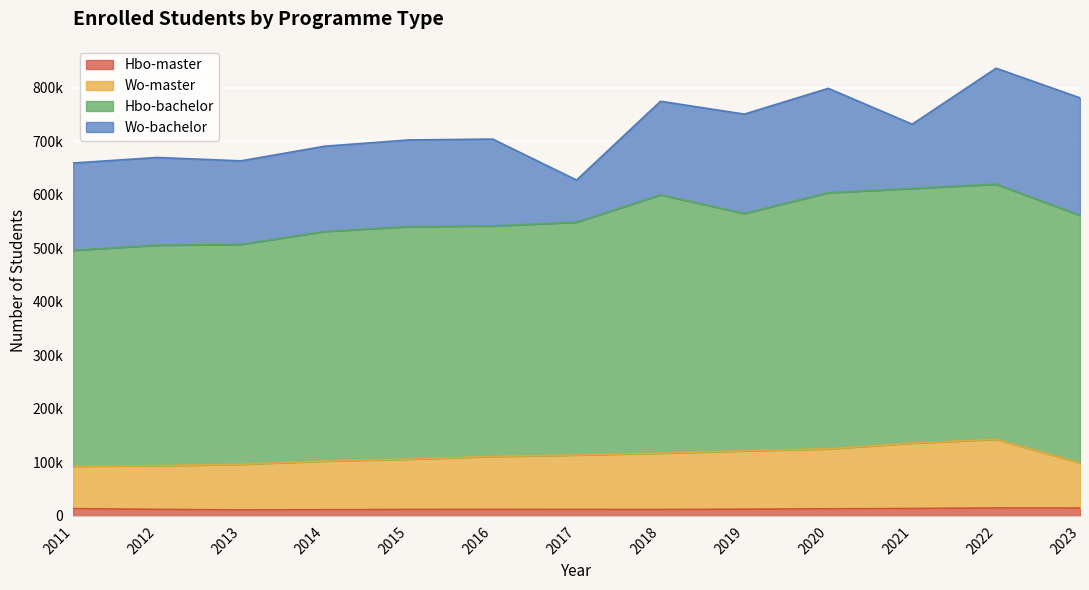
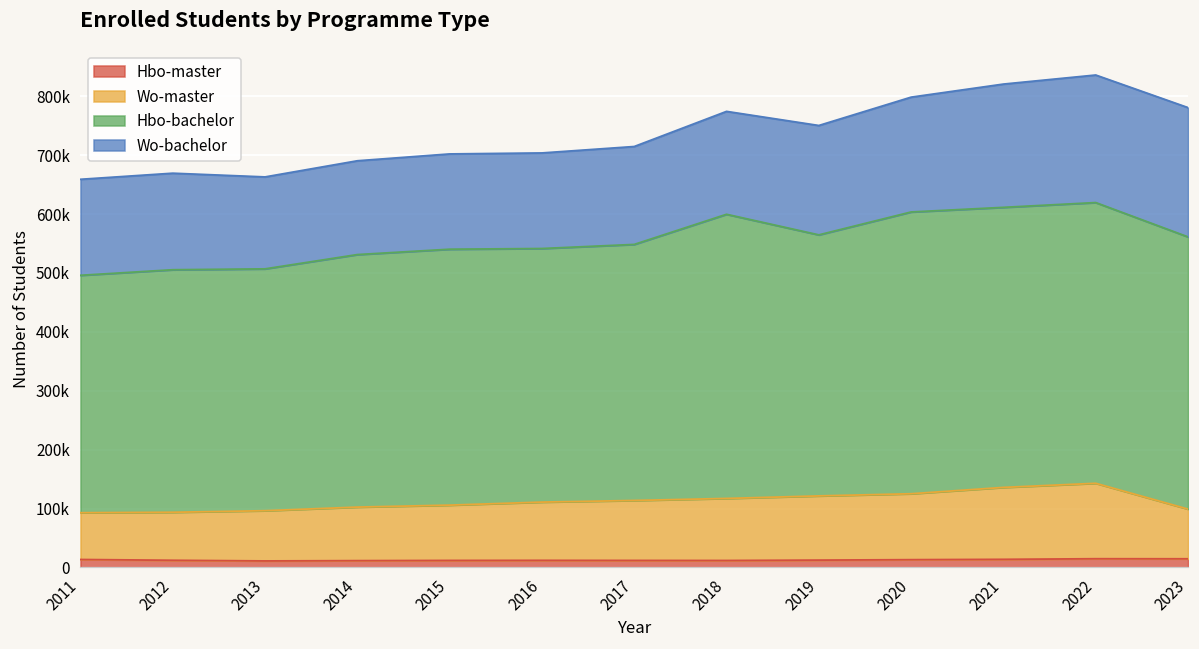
Wo-bachelor, 2017: 80000 -> 170000
Wo-bachelor, 2021: 120000 -> 210000
